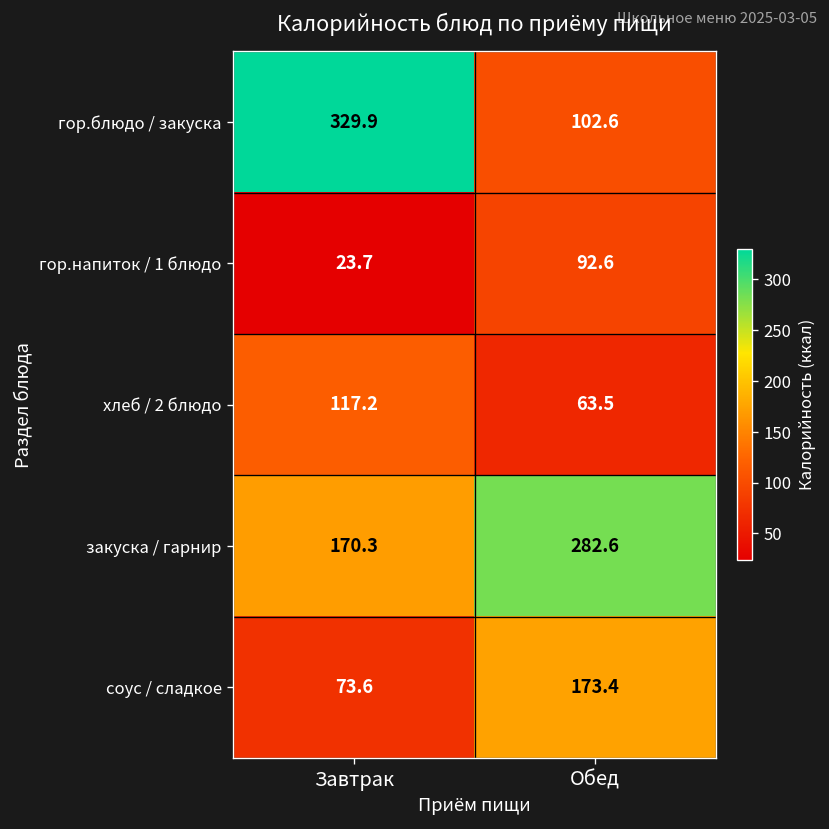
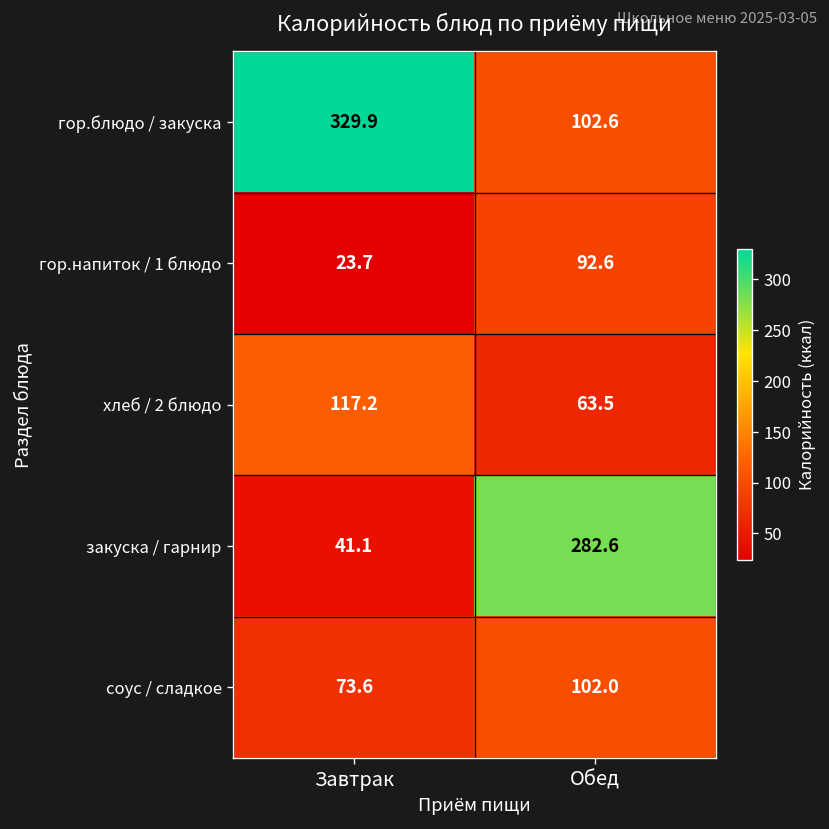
закуска / гарнир, Завтрак: 170.3 -> 41.1
соус / сладкое, Обед: 173.4 -> 102.0
